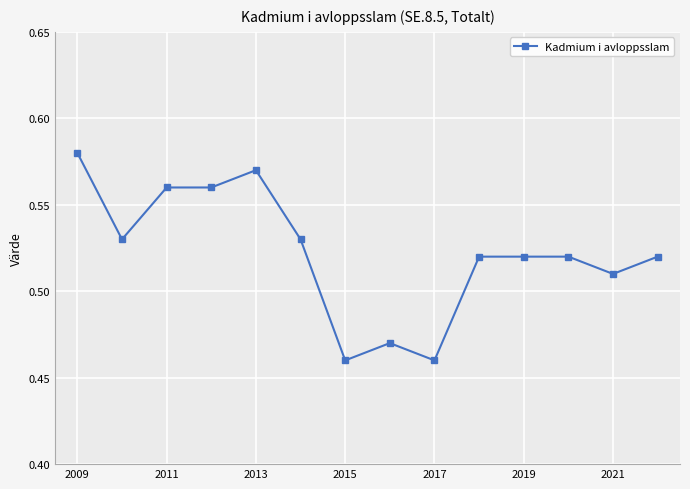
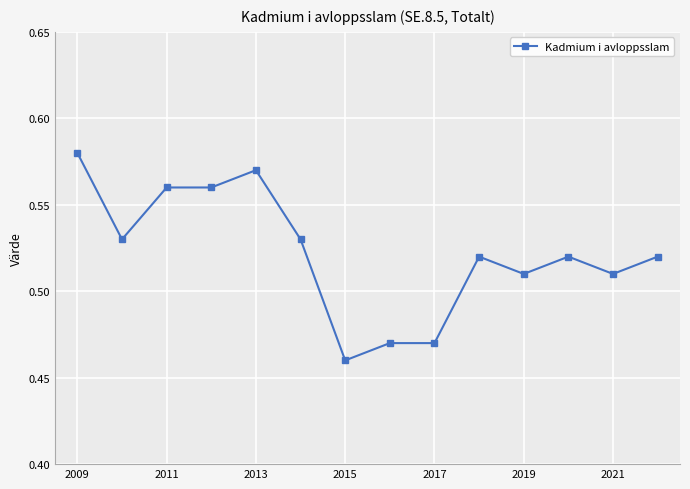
2017: 0.46 -> 0.47
2019: 0.52 -> 0.51
